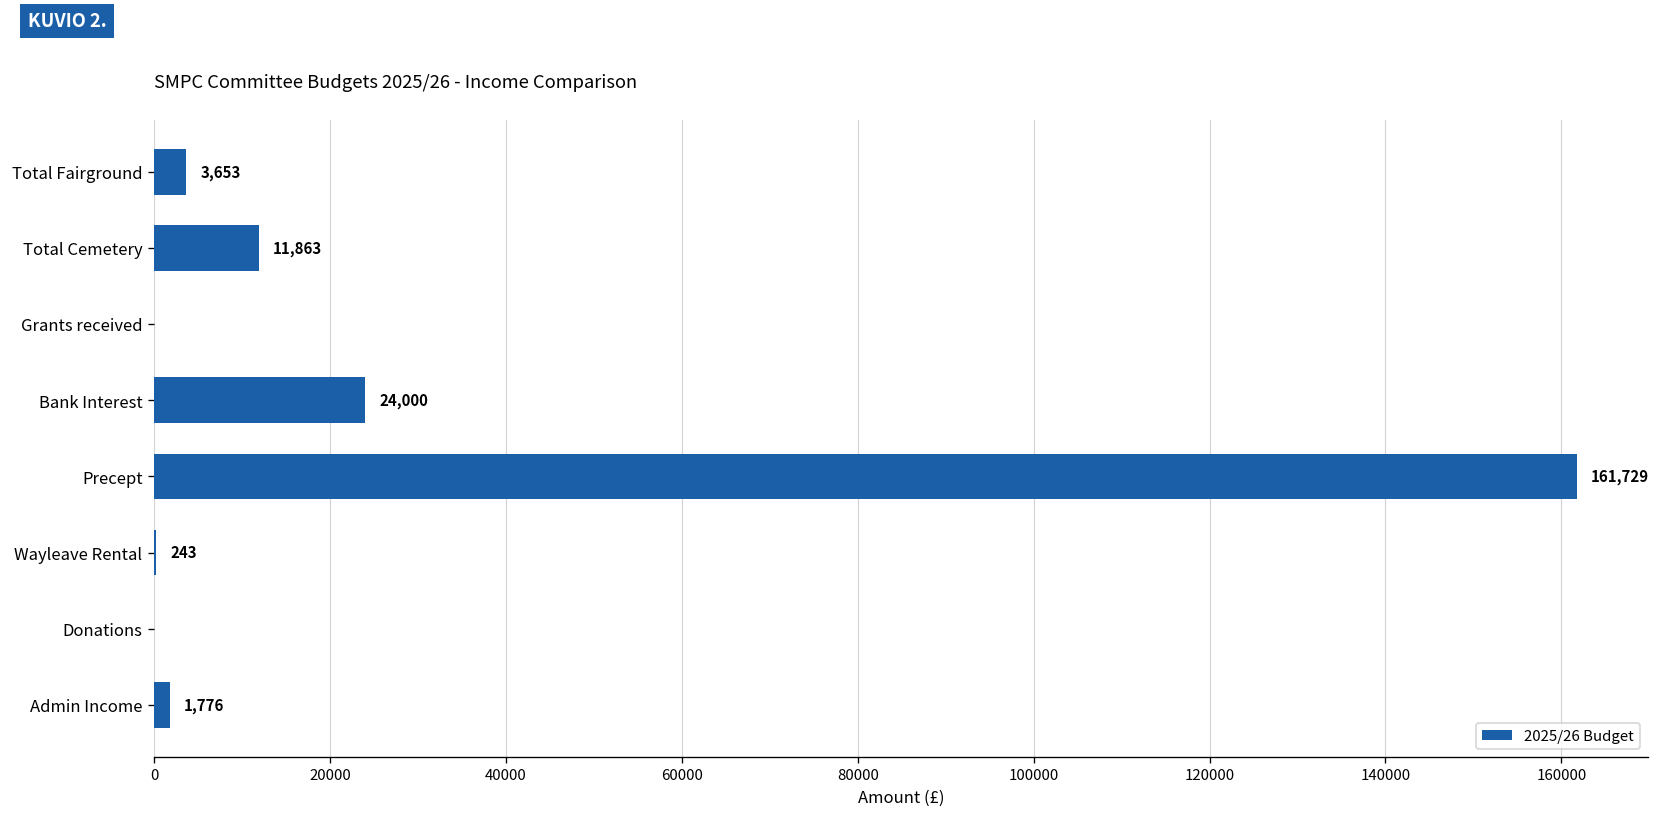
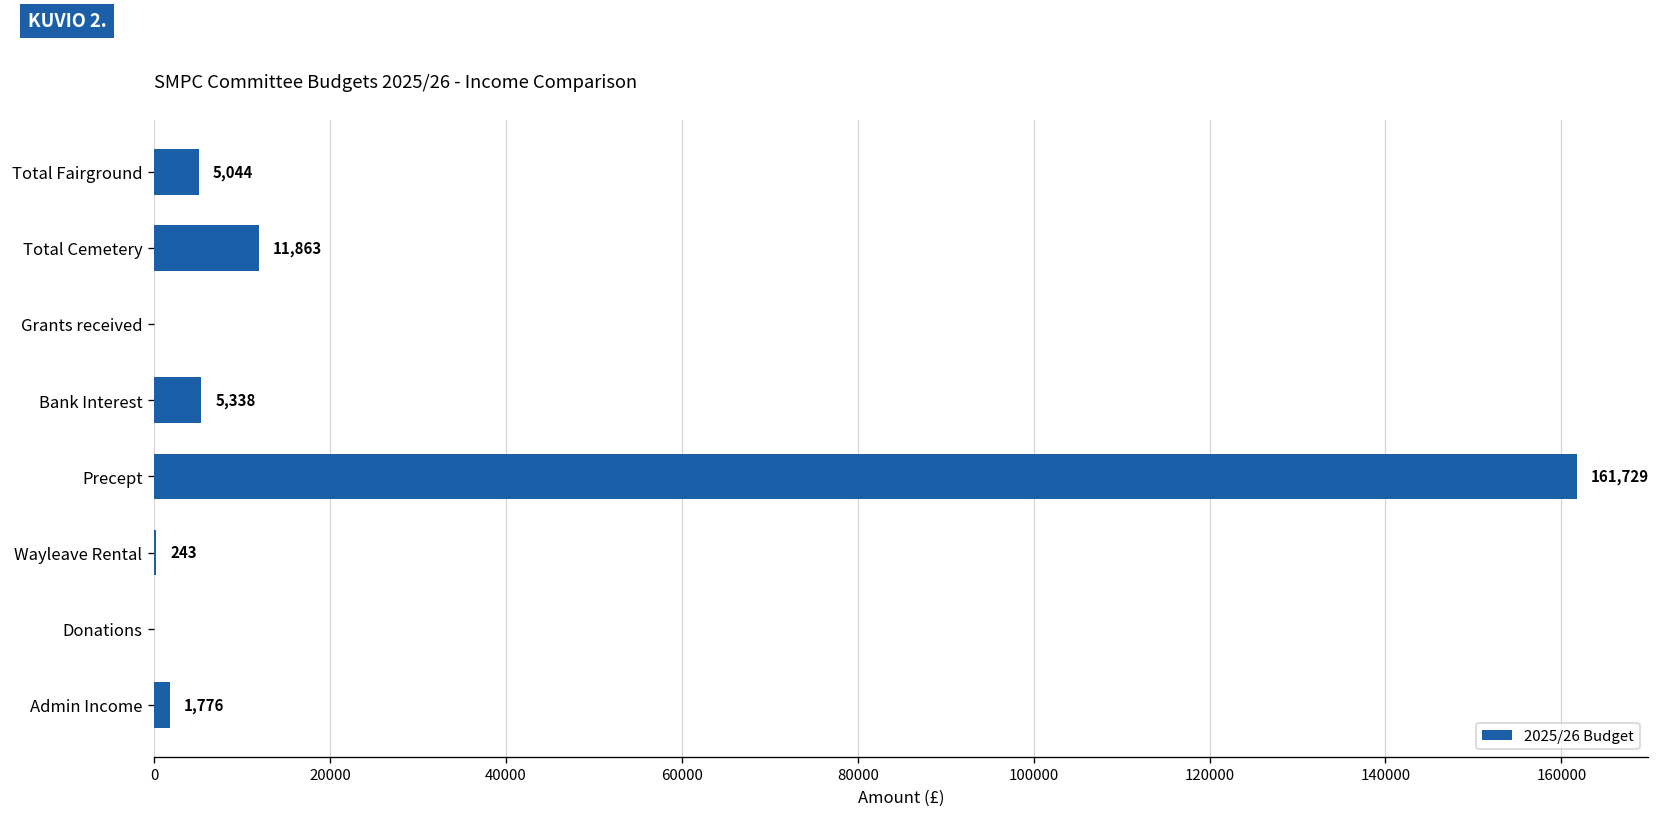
Total Fairground: 3,653 -> 5,044
Bank Interest: 24,000 -> 5,338
